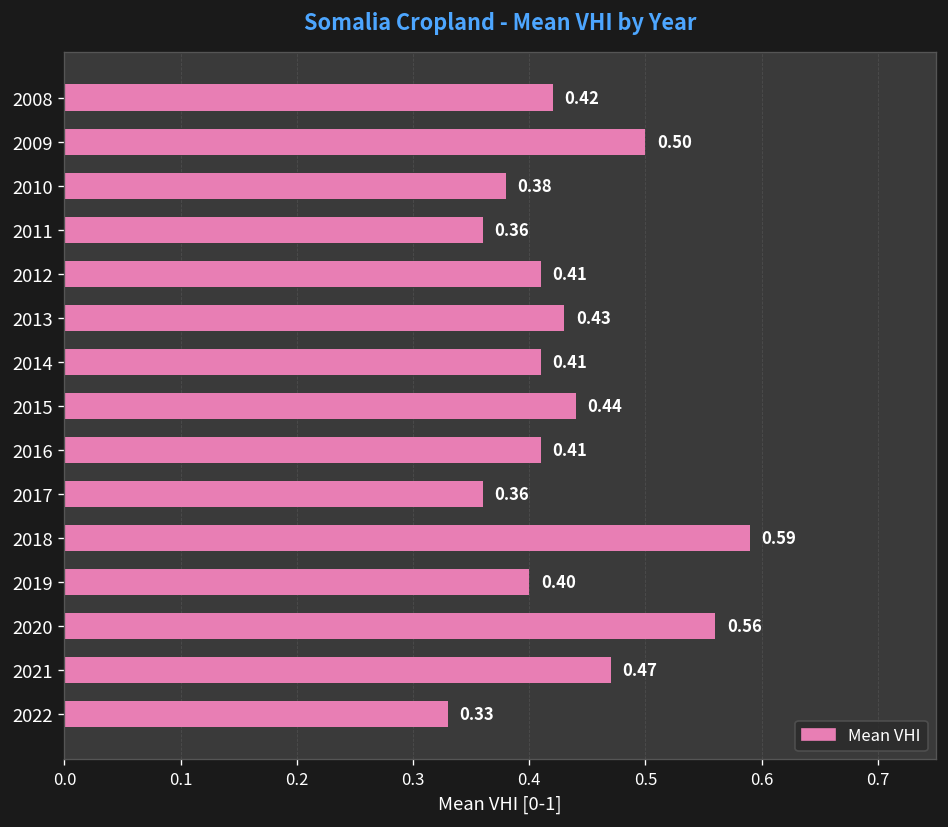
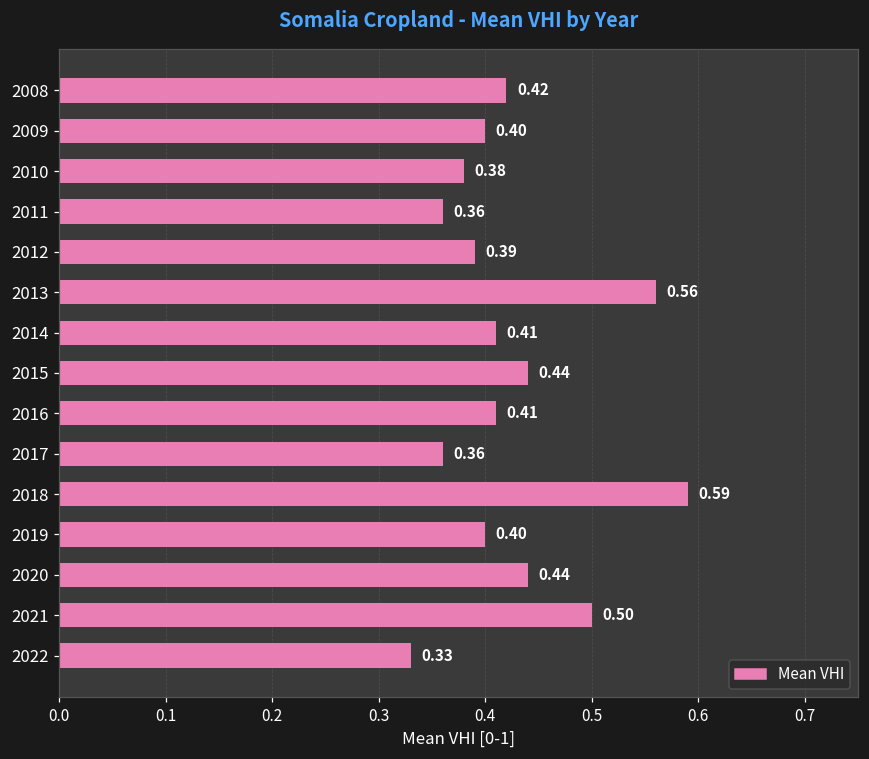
2009: 0.50 -> 0.40
2012: 0.41 -> 0.39
2013: 0.43 -> 0.56
2020: 0.56 -> 0.44
2021: 0.47 -> 0.50
